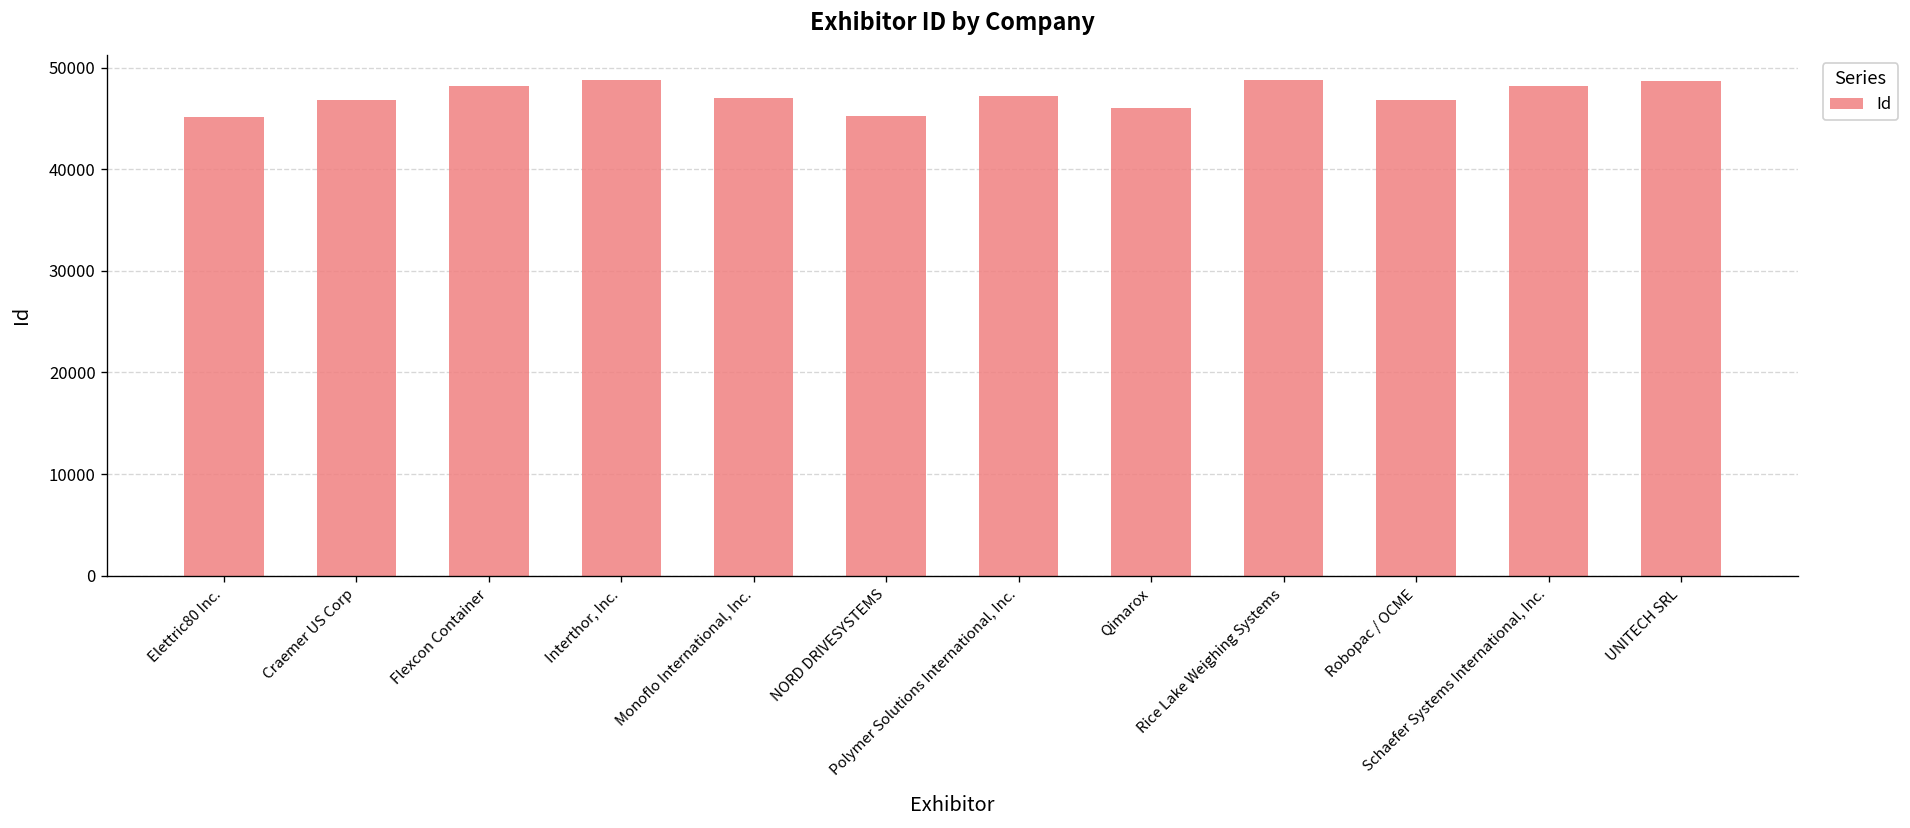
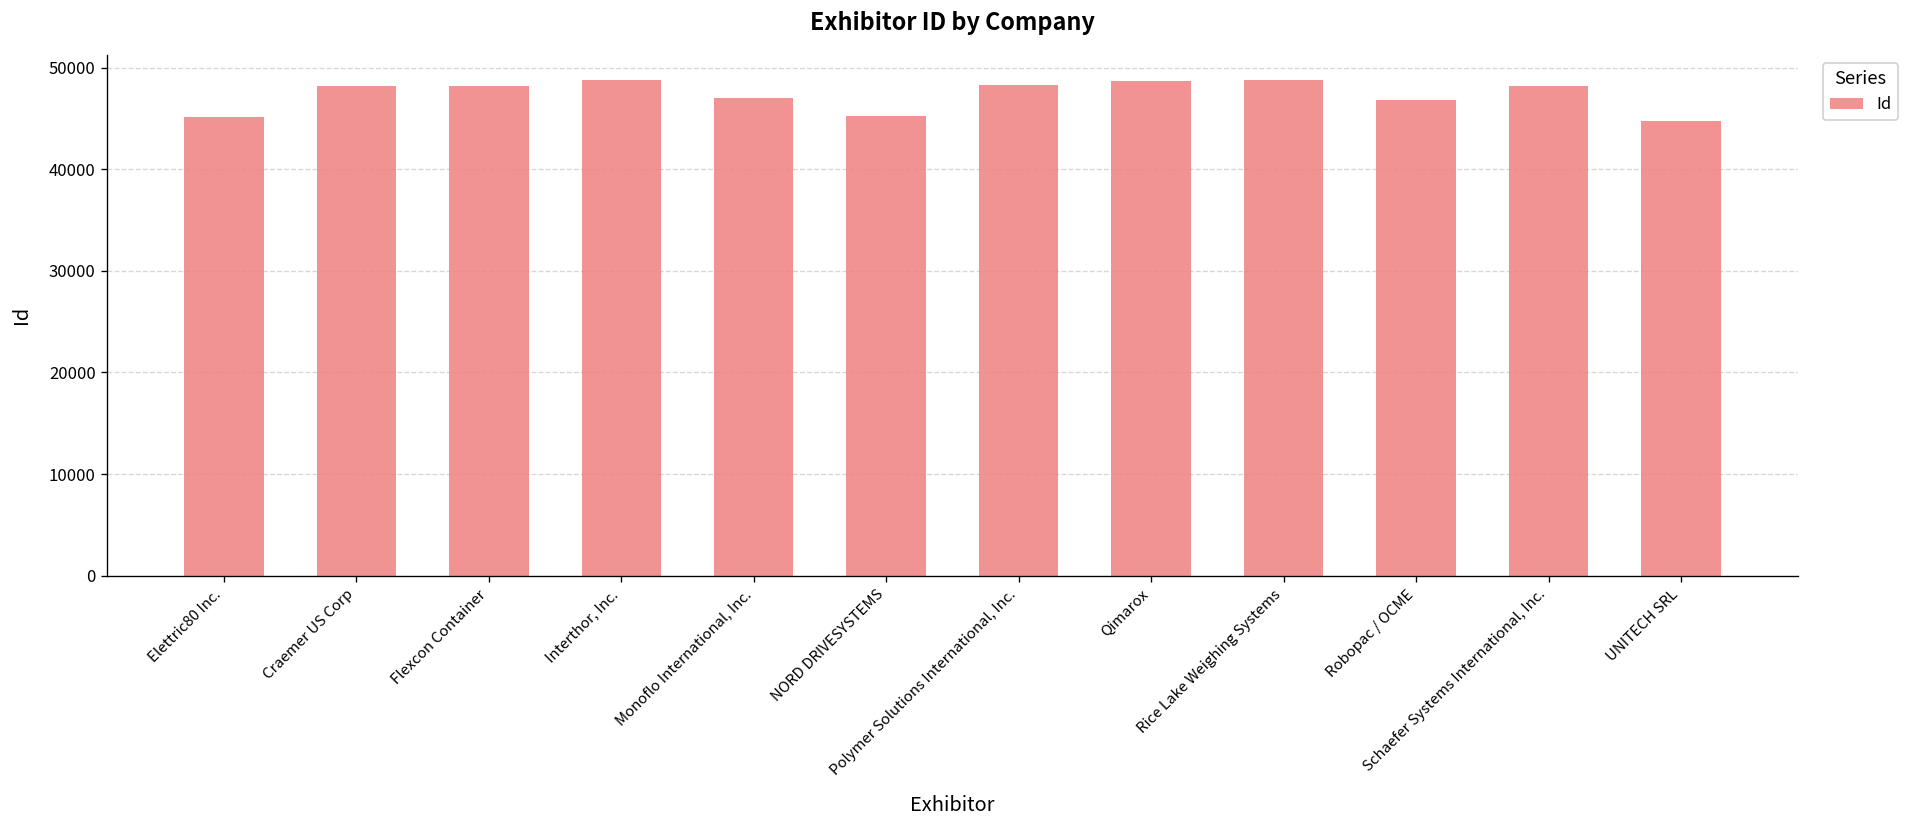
Craemer US Corp: 47000 -> 48000
Polymer Solutions International, Inc.: 47000 -> 48000
Qimarox: 46000 -> 49000
UNITECH SRL: 49000 -> 45000
